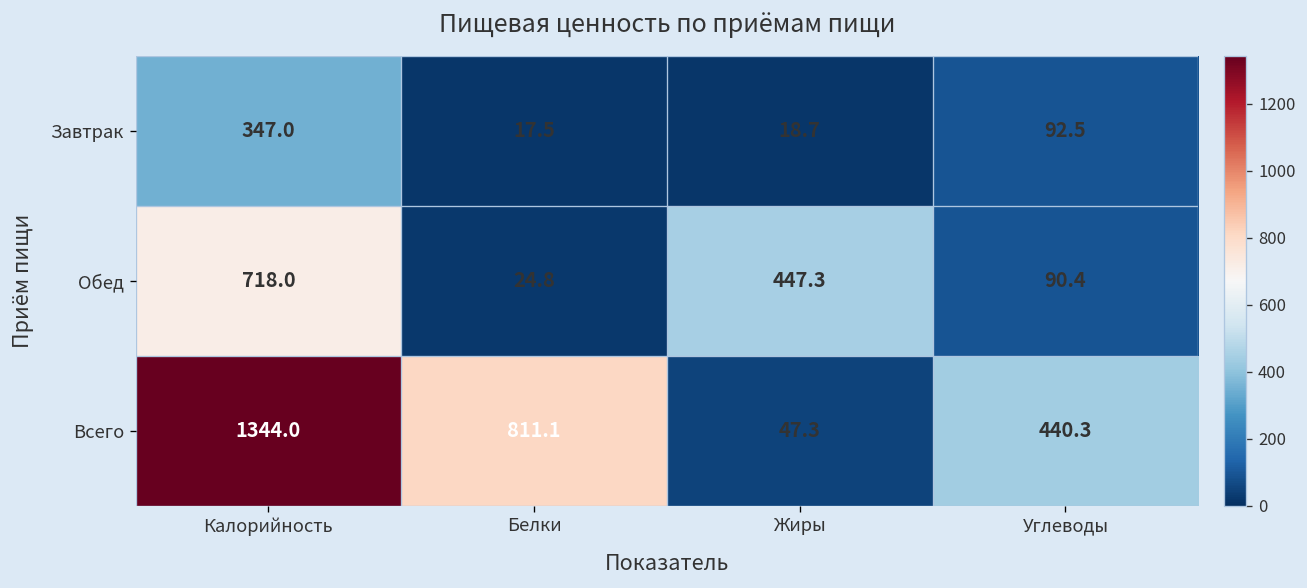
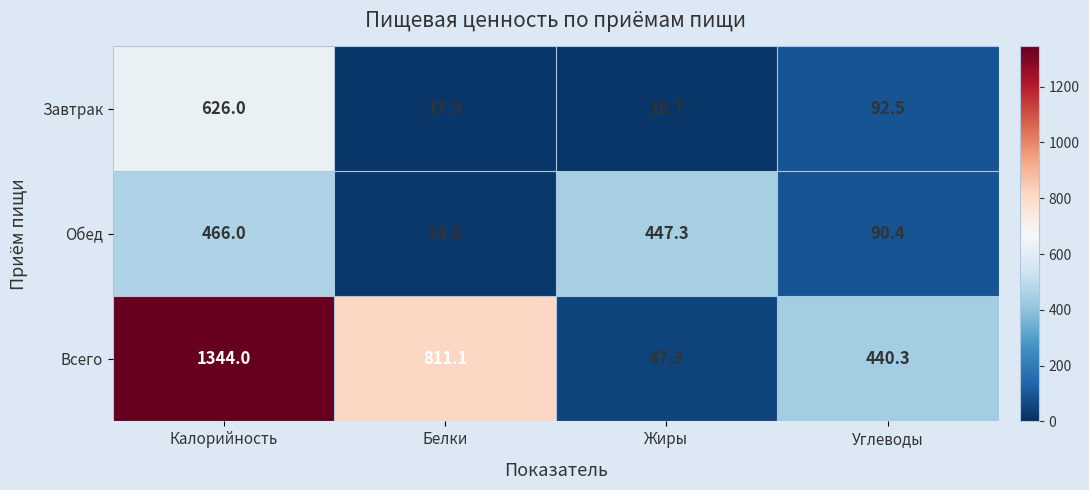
Завтрак, Калорийность: 347.0 -> 626.0
Обед, Калорийность: 718.0 -> 466.0
